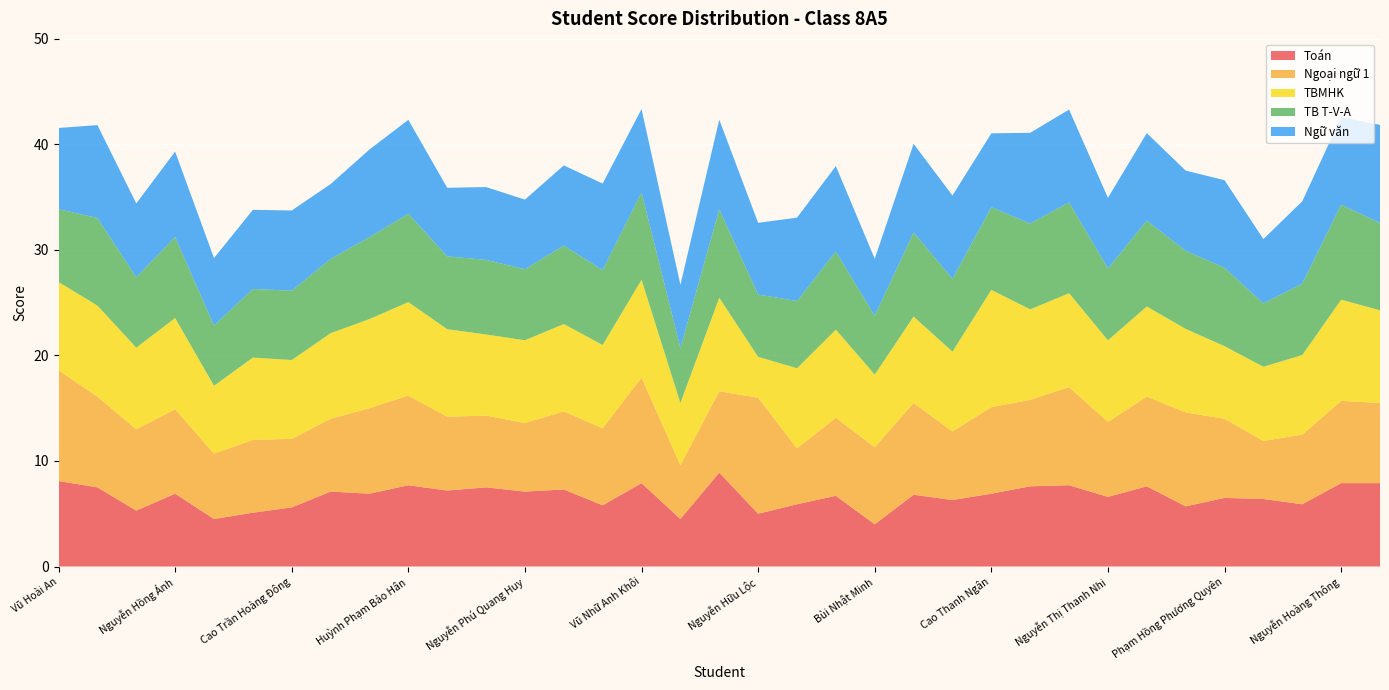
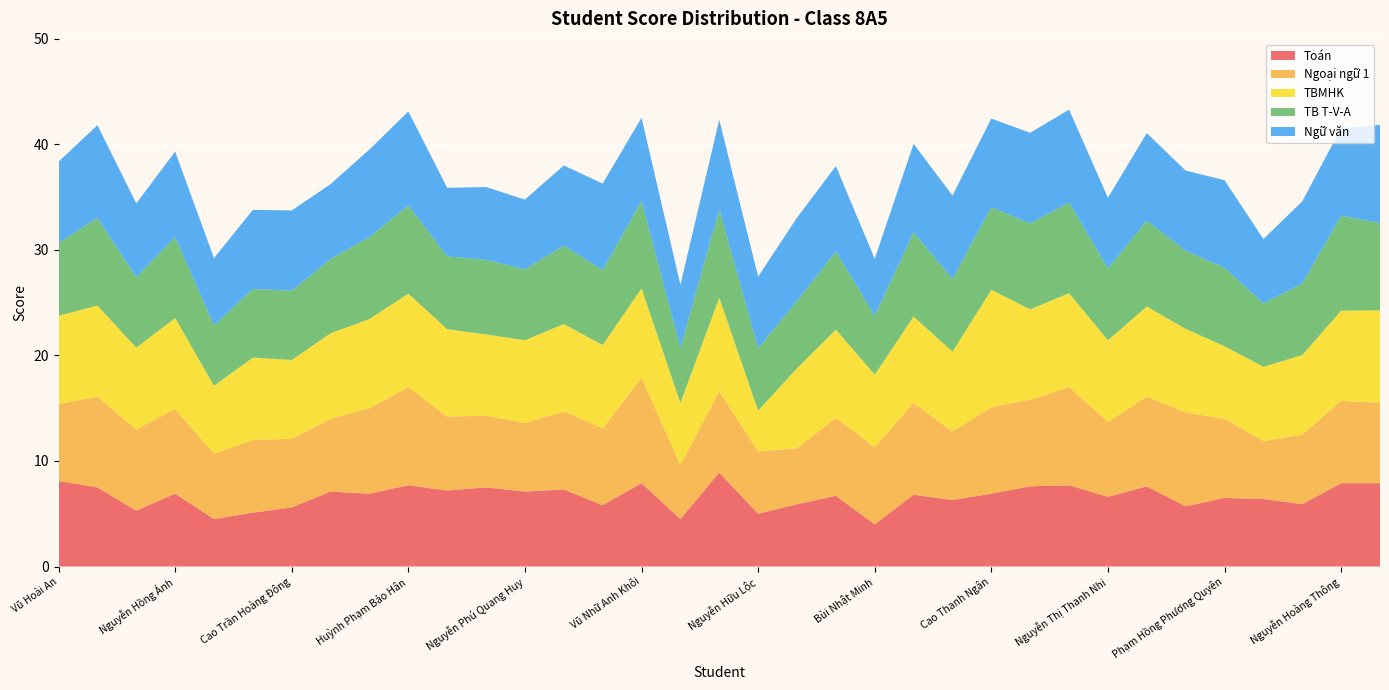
Ngoại ngữ 1, Vũ Hoài An: 10.5 -> 7.3
Ngoại ngữ 1, Huỳnh Phạm Bảo Hân: 8.5 -> 9.3
TBMHK, Vũ Nhữ Anh Khôi: 9.3 -> 8.5
Ngoại ngữ 1, Nguyễn Hữu Lộc: 11.0 -> 5.9
Ngữ văn, Cao Thanh Ngân: 7.0 -> 8.4
TBMHK, Nguyễn Hoàng Thông: 9.6 -> 8.6
